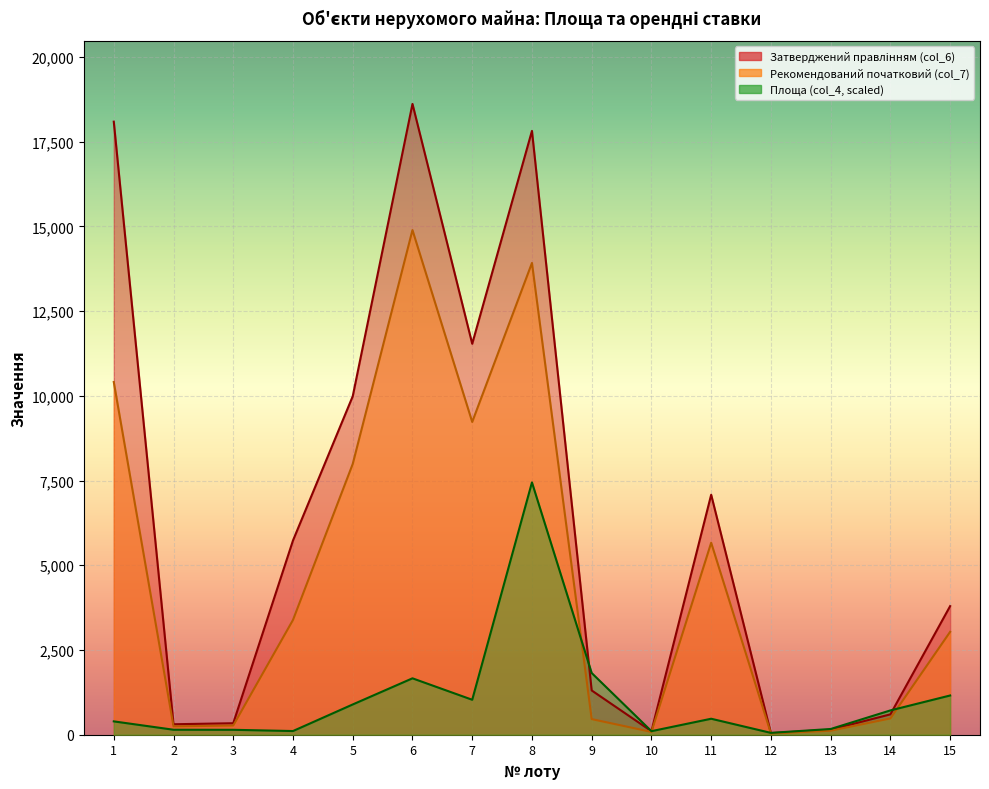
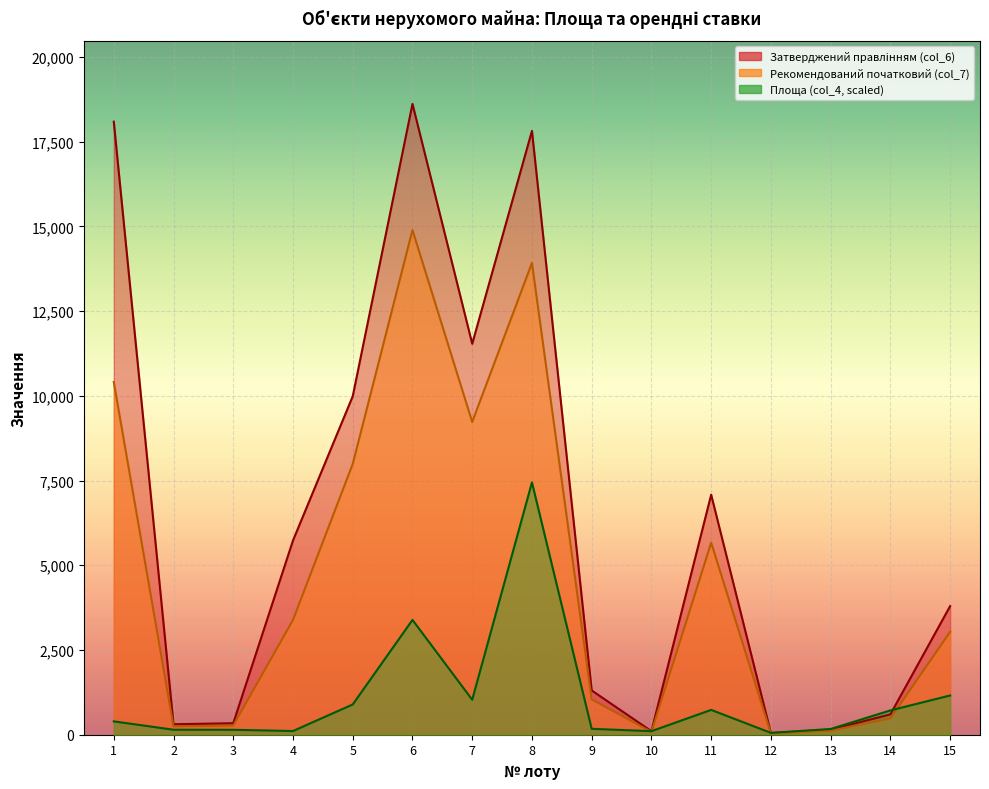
Площа (col_4, scaled), 6: 1,700 -> 3,400
Рекомендований початковий (col_7), 9: 500 -> 1,000
Площа (col_4, scaled), 9: 1,800 -> 200
Площа (col_4, scaled), 11: 500 -> 700
